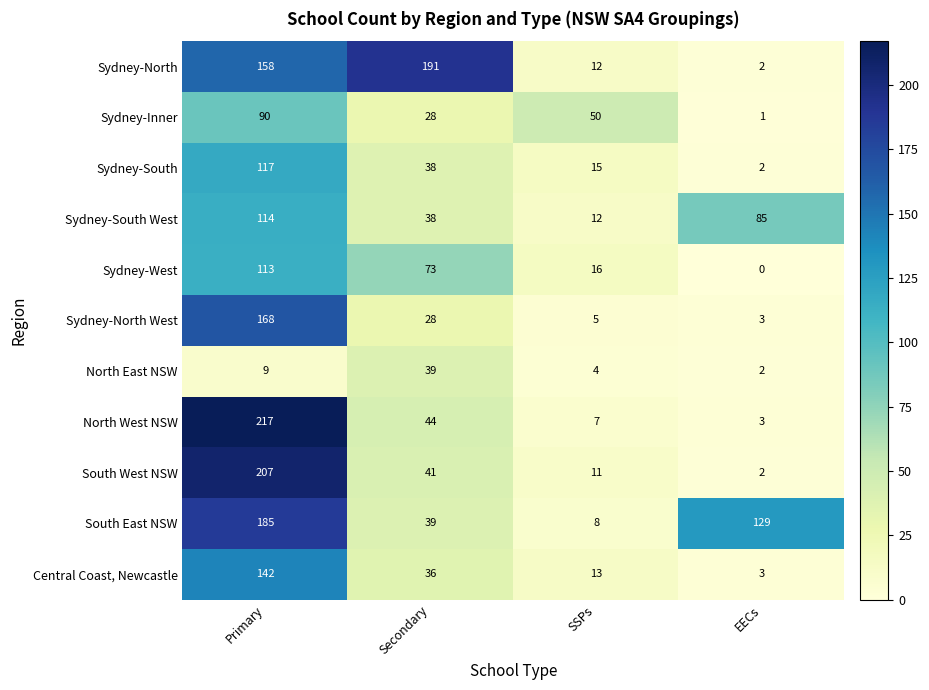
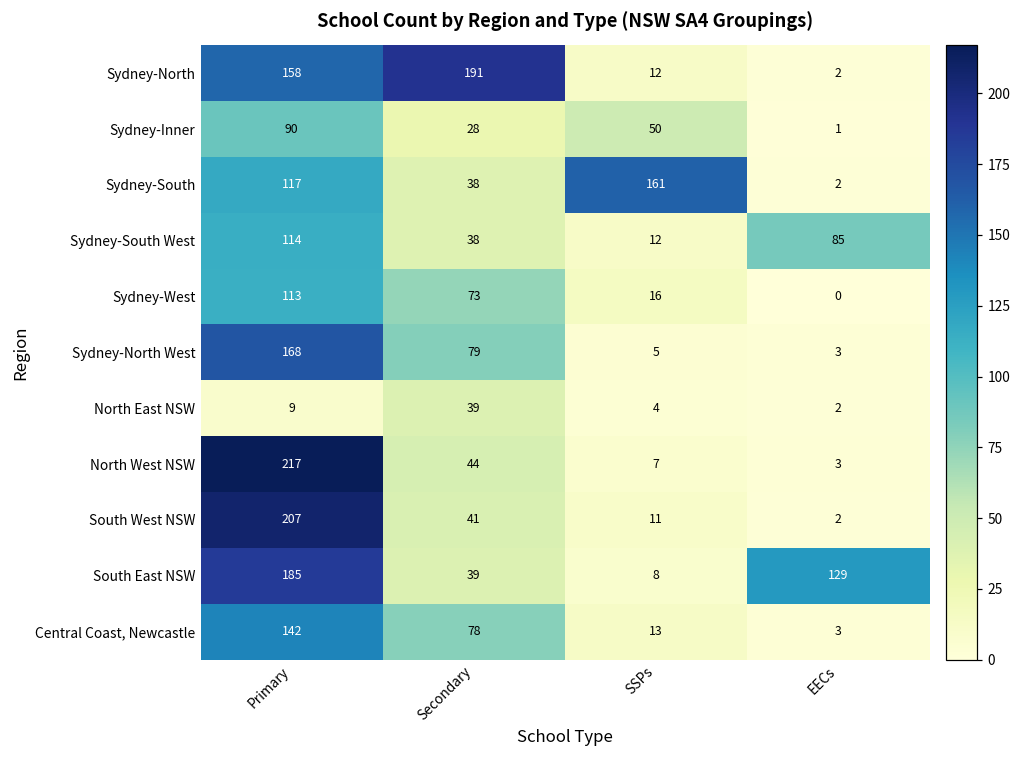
Sydney-South, SSPs: 15 -> 161
Sydney-North West, Secondary: 28 -> 79
Central Coast, Newcastle, Secondary: 36 -> 78
